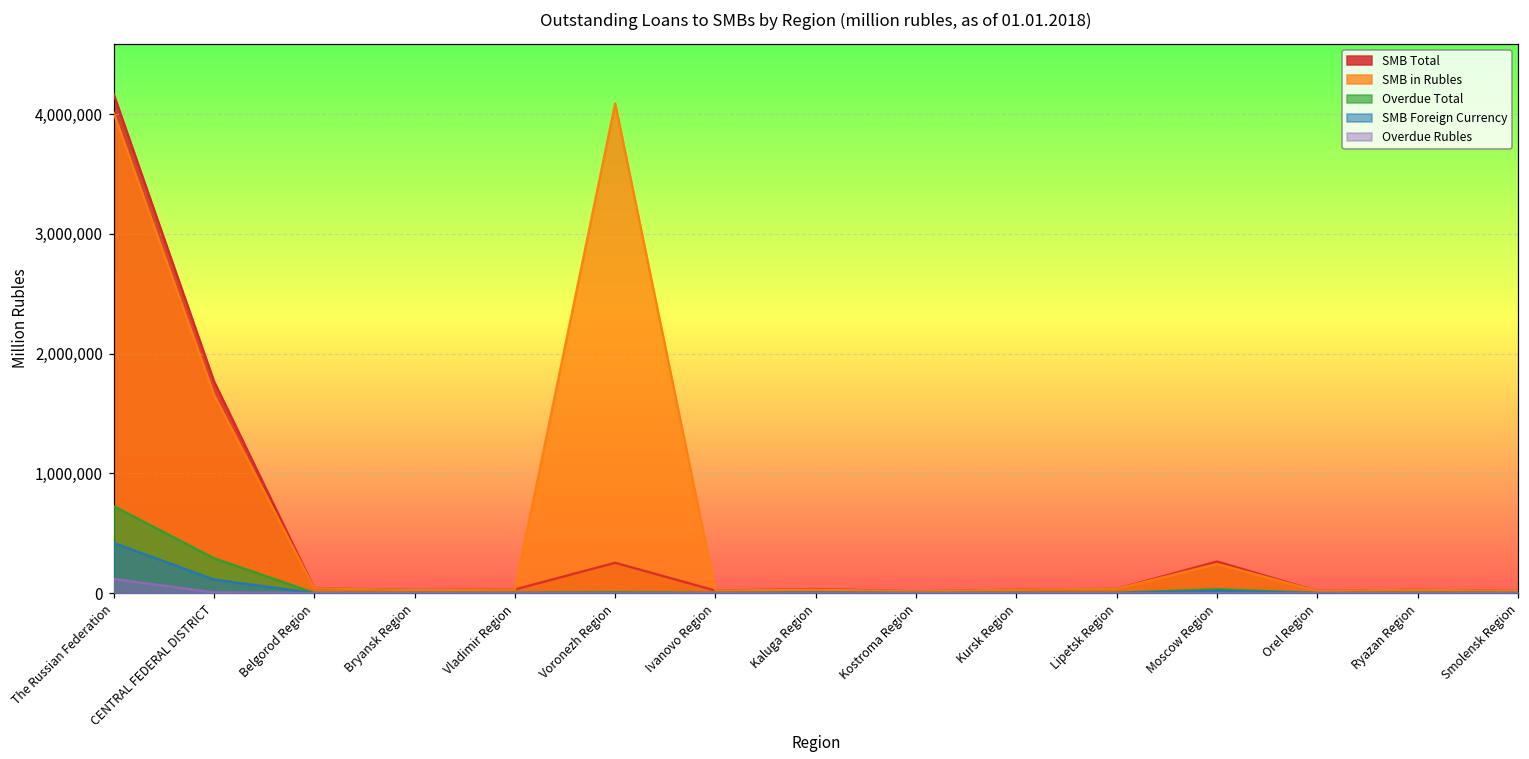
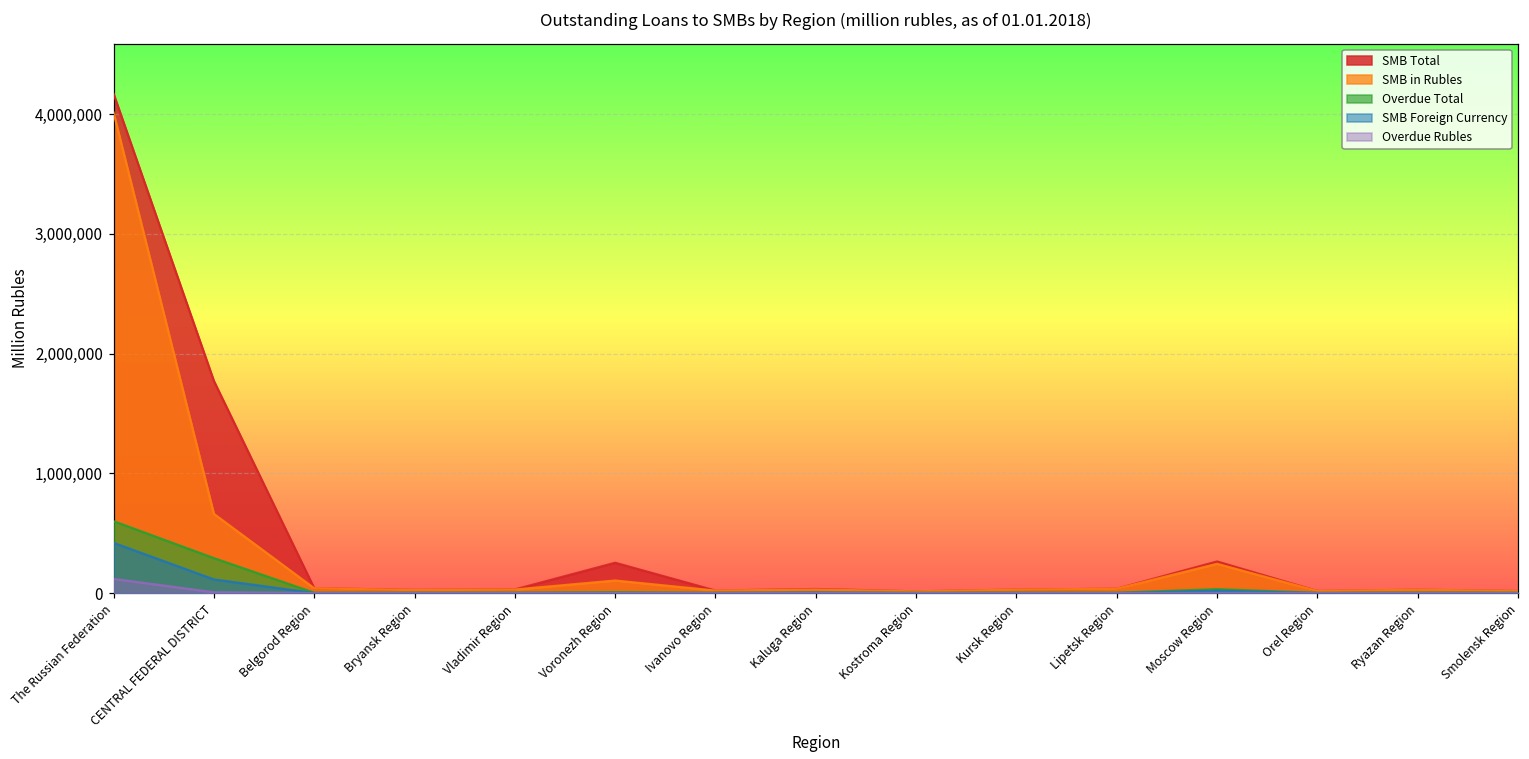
Overdue Total, The Russian Federation: 730,000 -> 600,000
SMB in Rubles, CENTRAL FEDERAL DISTRICT: 1,660,000 -> 660,000
SMB in Rubles, Voronezh Region: 4,090,000 -> 100,000
